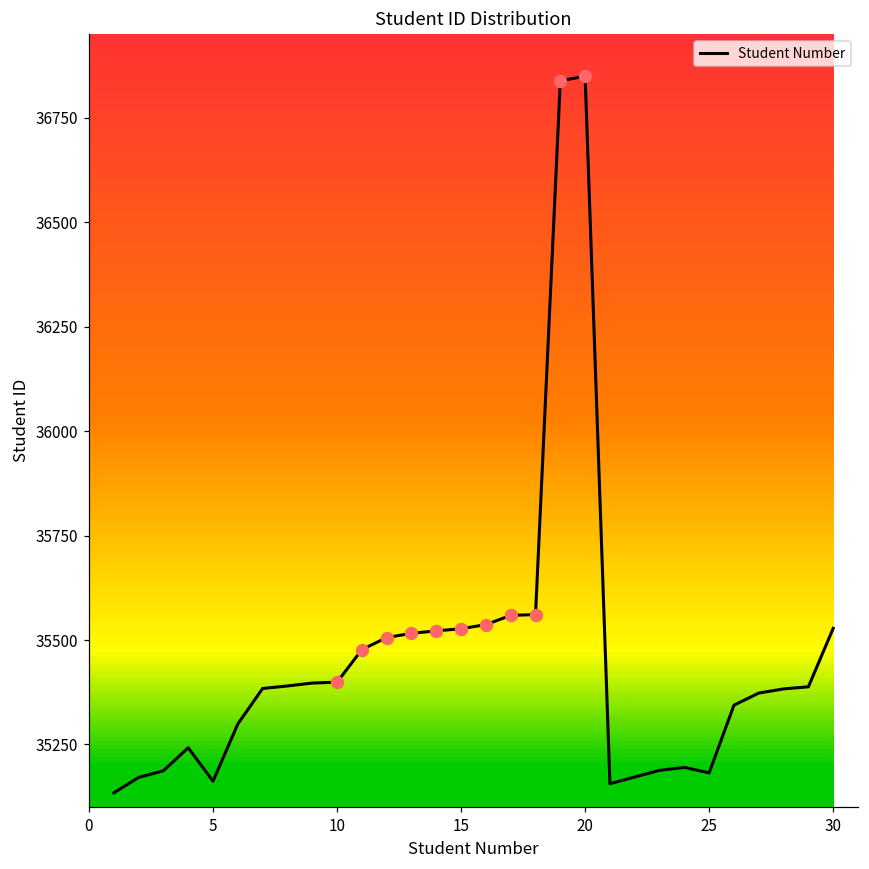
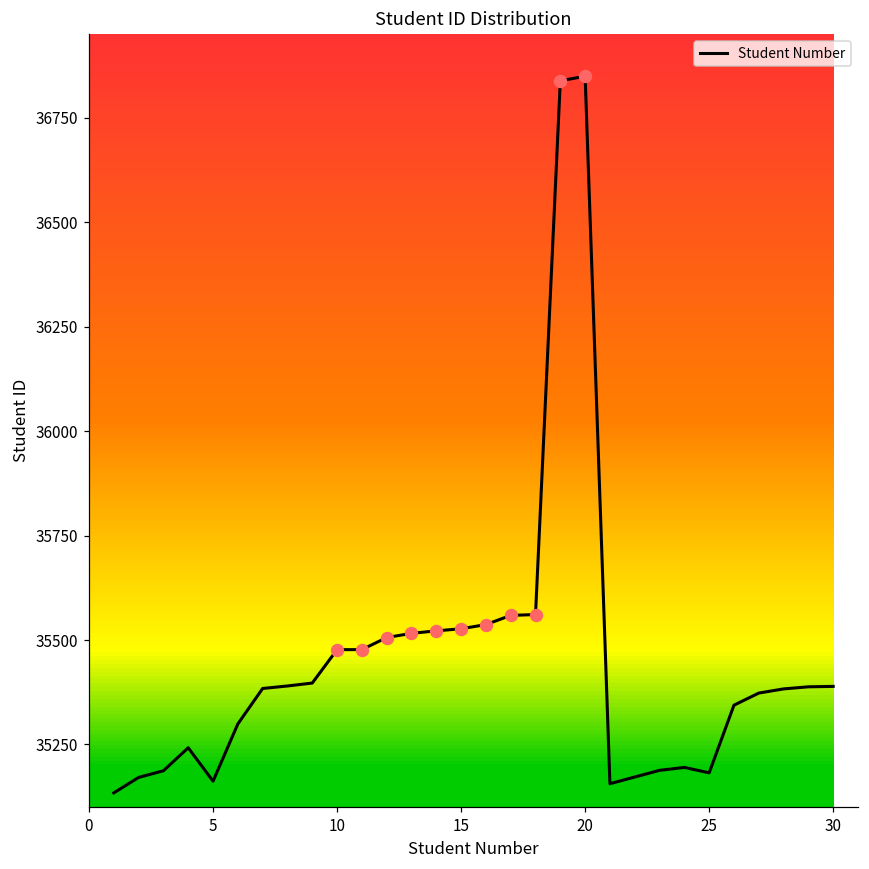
Student Number, 10: 35400 -> 35480
Student Number, 30: 35530 -> 35390
